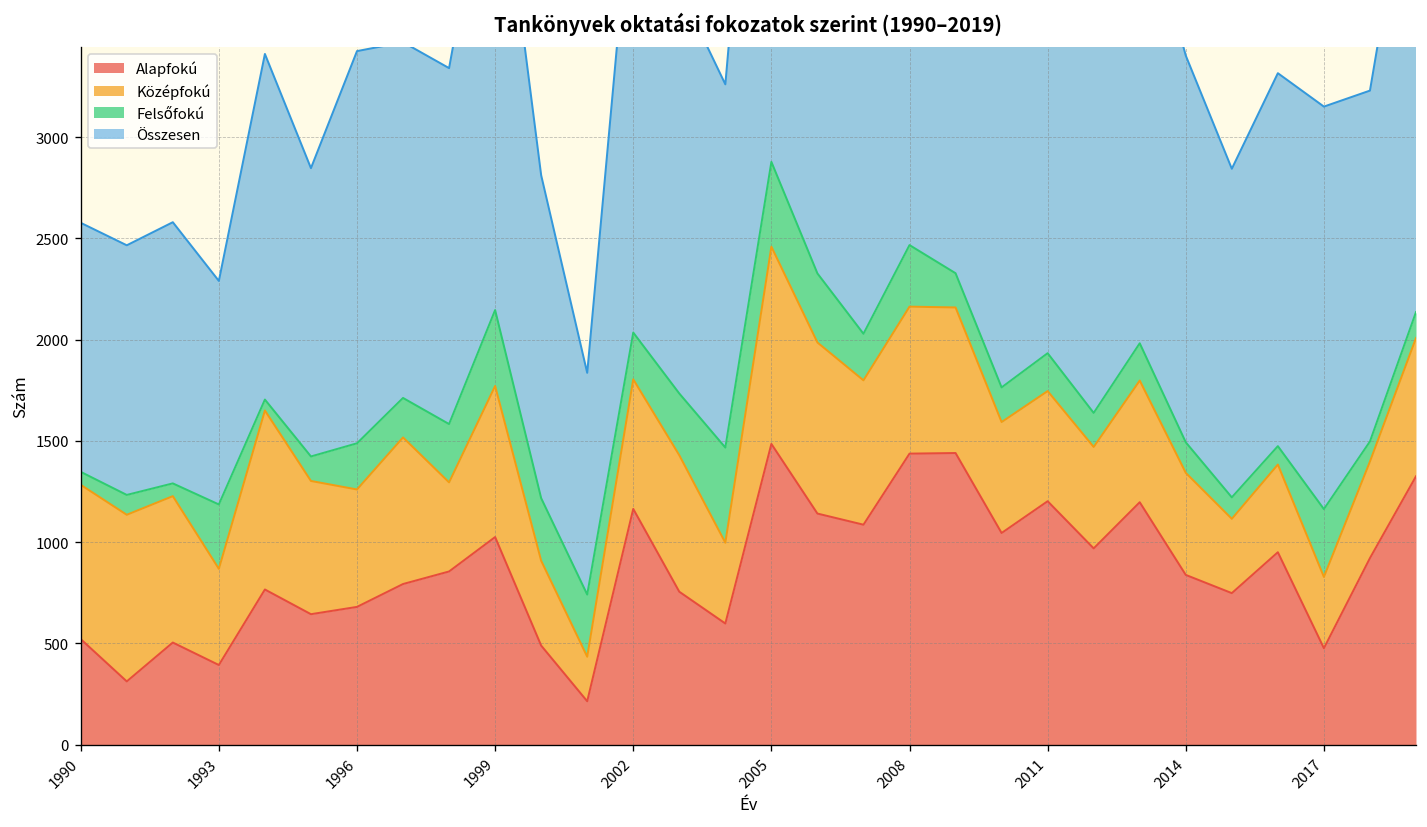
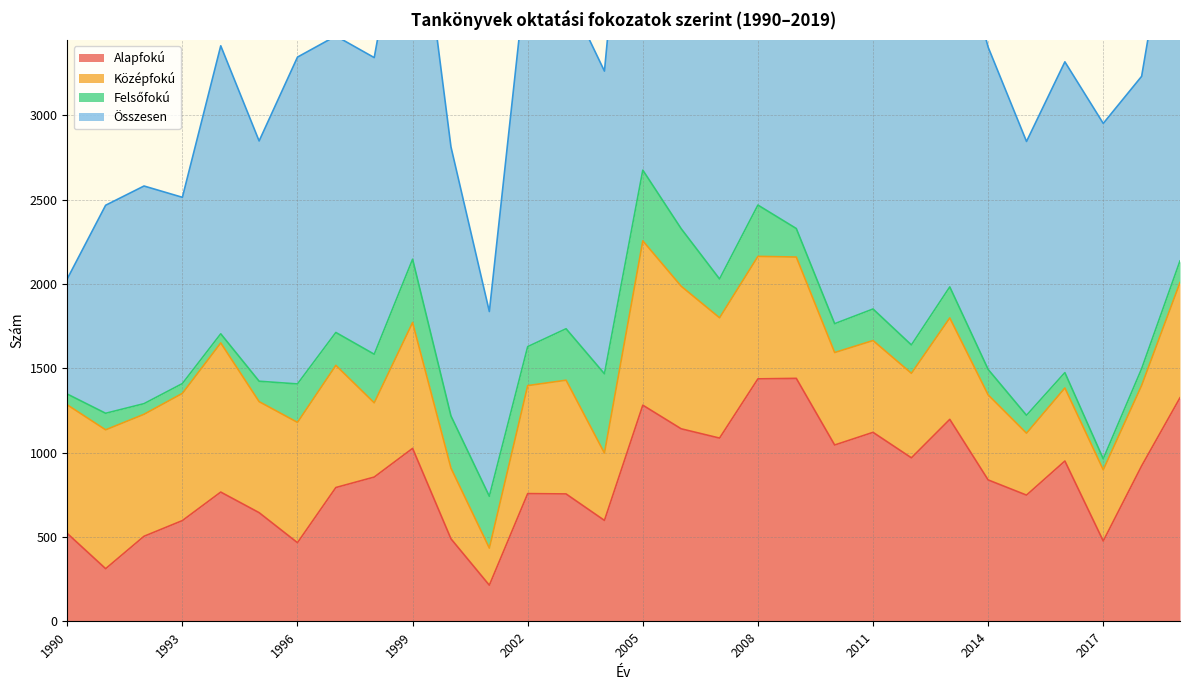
Összesen, 1990: 1230 -> 680
Alapfokú, 1993: 390 -> 600
Középfokú, 1993: 480 -> 750
Felsőfokú, 1993: 320 -> 60
Alapfokú, 1996: 680 -> 470
Középfokú, 1996: 580 -> 710
Alapfokú, 2002: 1160 -> 760
Alapfokú, 2005: 1490 -> 1280
Alapfokú, 2011: 1200 -> 1120
Középfokú, 2017: 350 -> 420
Felsőfokú, 2017: 340 -> 70
